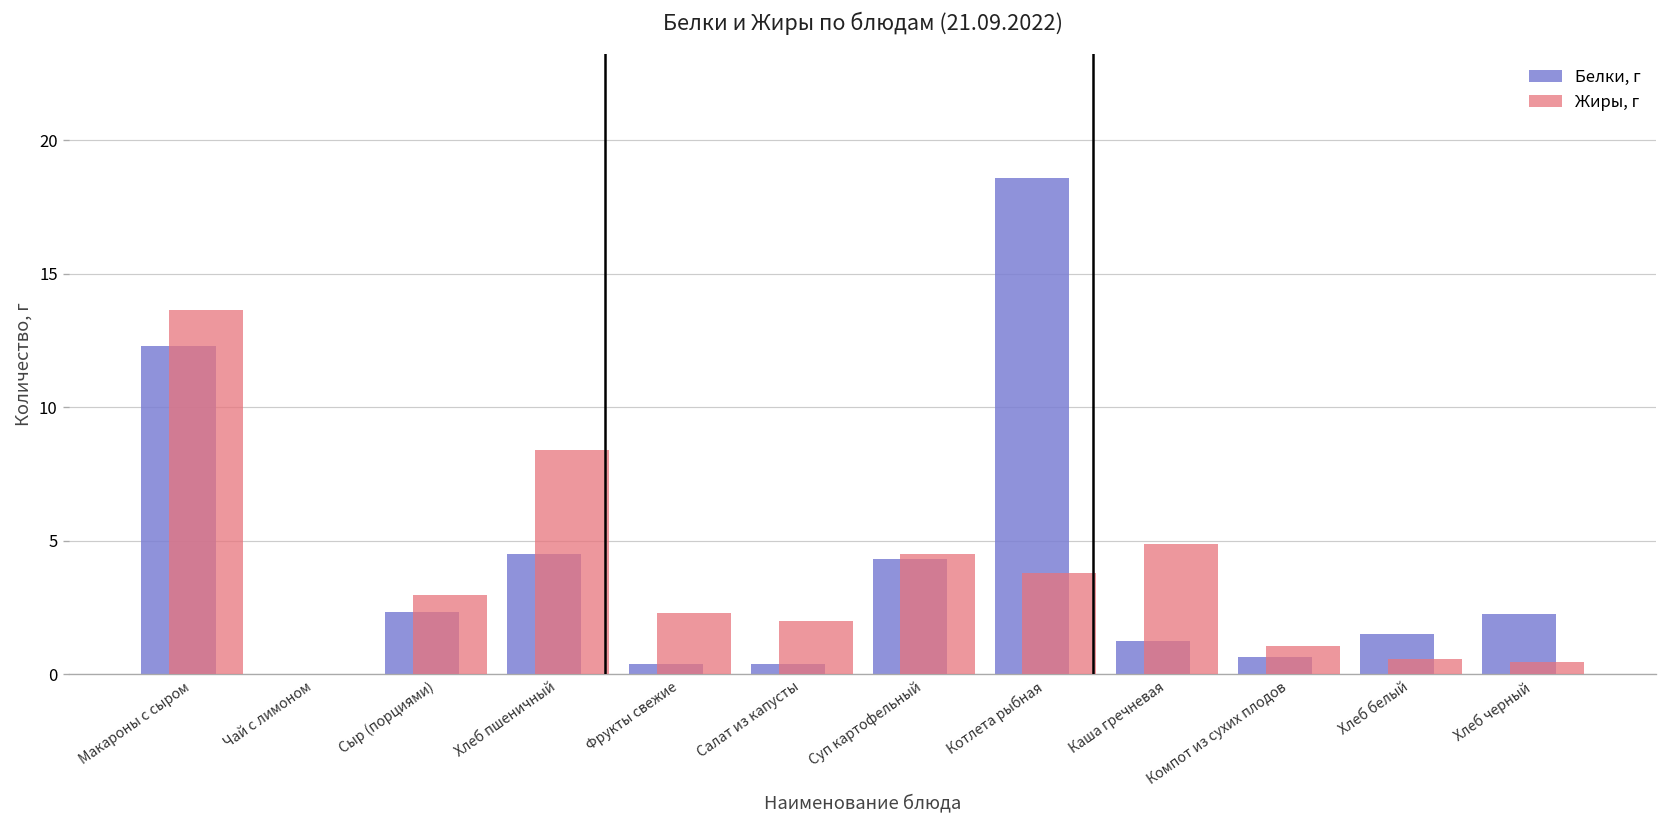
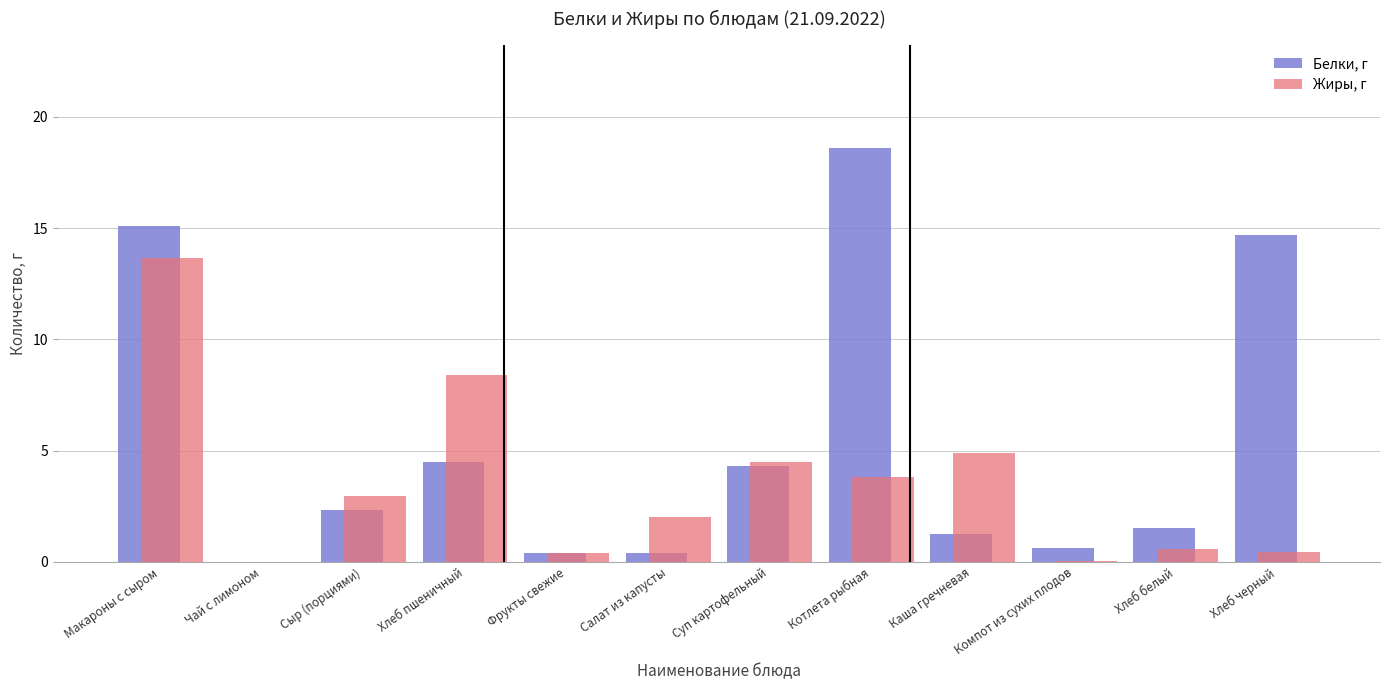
Белки, г, Макароны с сыром: 12.3 -> 15.1
Жиры, г, Фрукты свежие: 2.3 -> 0.4
Жиры, г, Компот из сухих плодов: 1.0 -> 0.0
Белки, г, Хлеб черный: 2.2 -> 14.7
